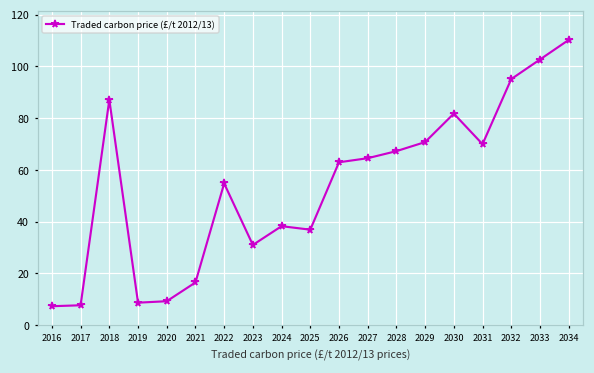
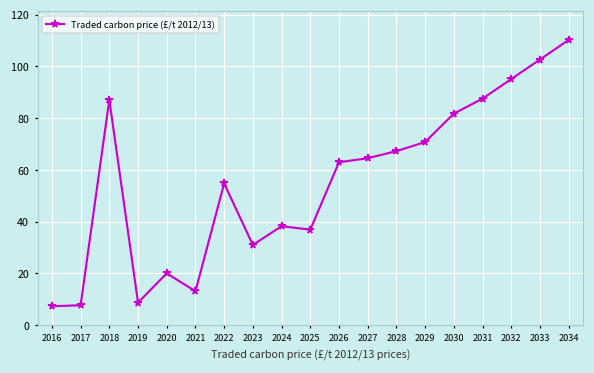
2020: 9 -> 20
2021: 16 -> 13
2031: 70 -> 88
